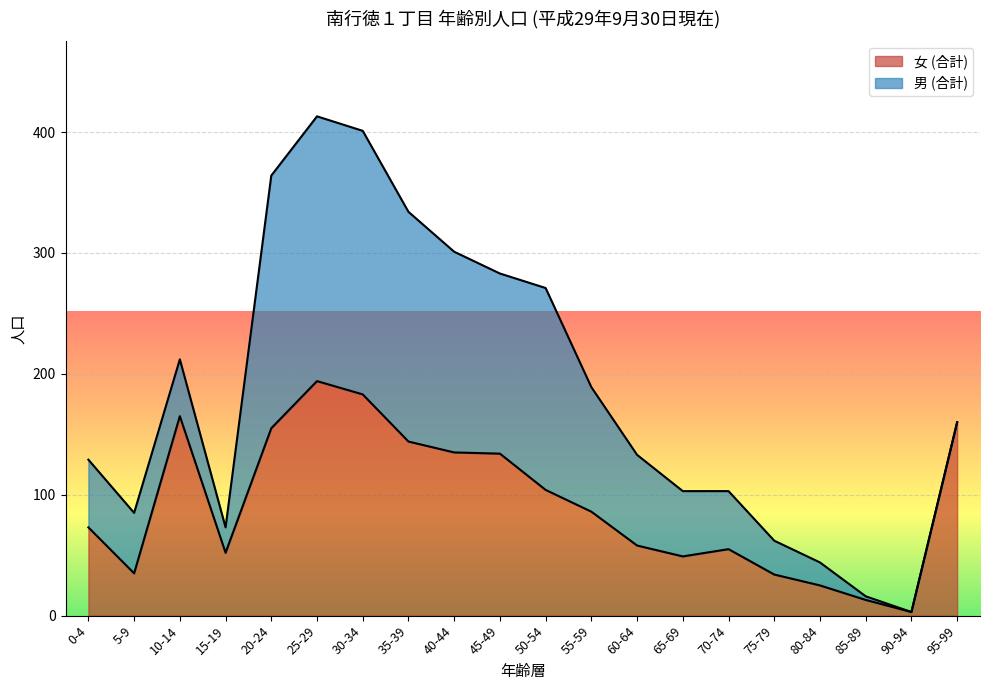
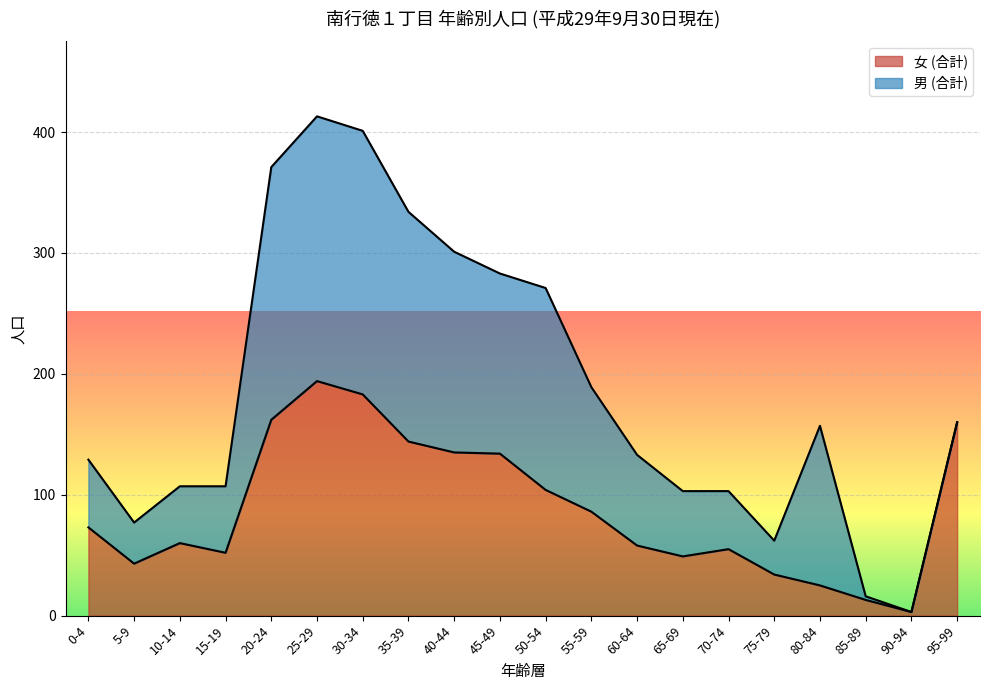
女 (合計), 5-9: 35 -> 43
男 (合計), 5-9: 50 -> 34
女 (合計), 10-14: 165 -> 60
男 (合計), 15-19: 21 -> 55
女 (合計), 20-24: 155 -> 162
男 (合計), 80-84: 19 -> 132
